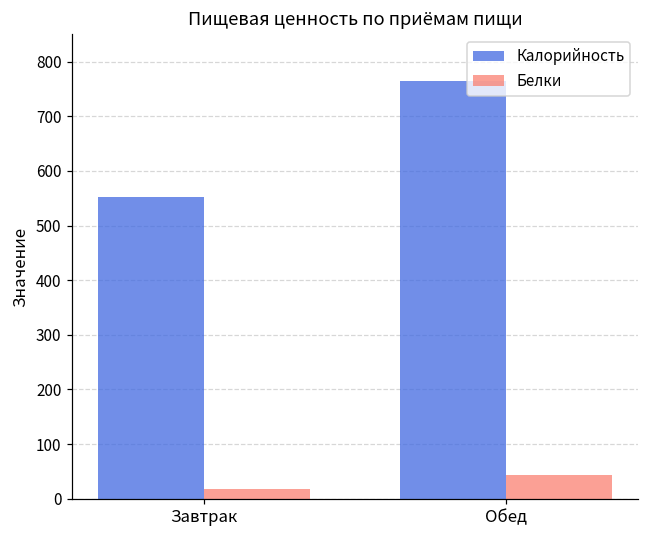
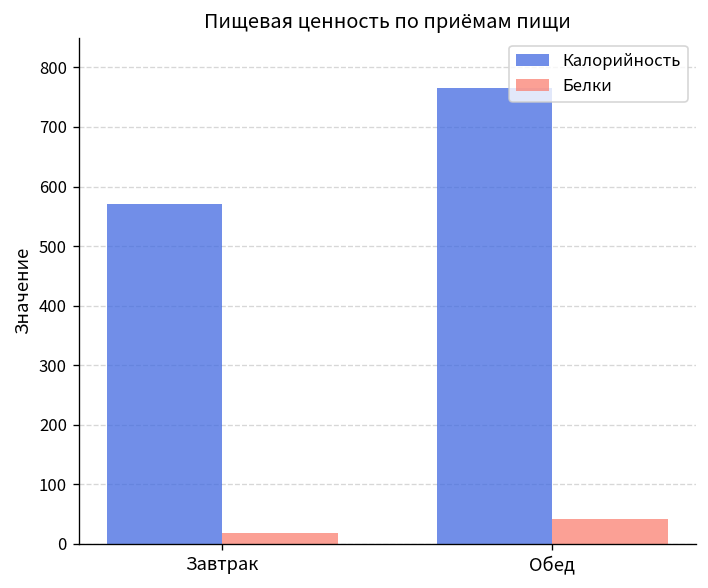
Калорийность, Завтрак: 550 -> 570
